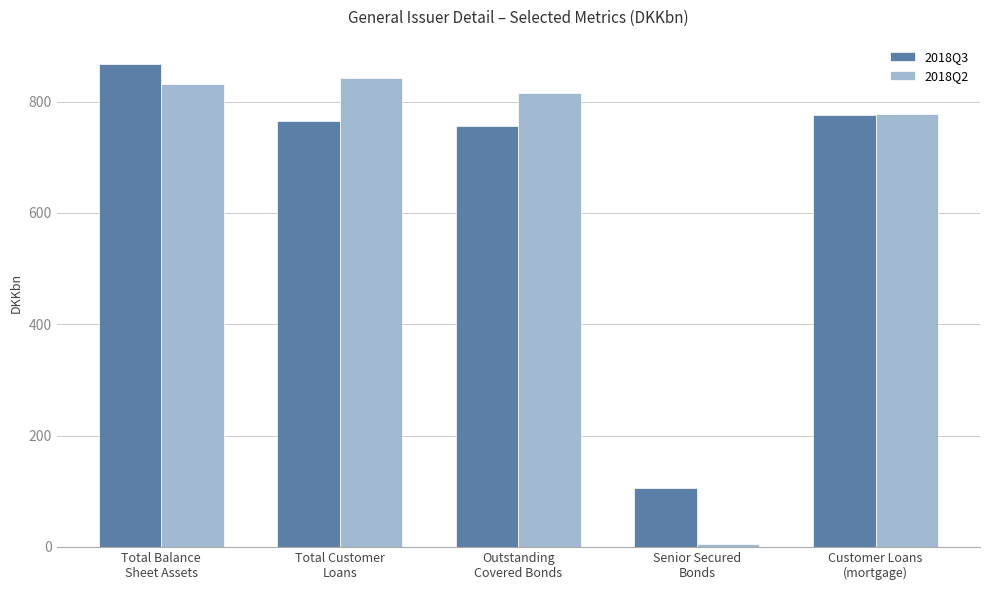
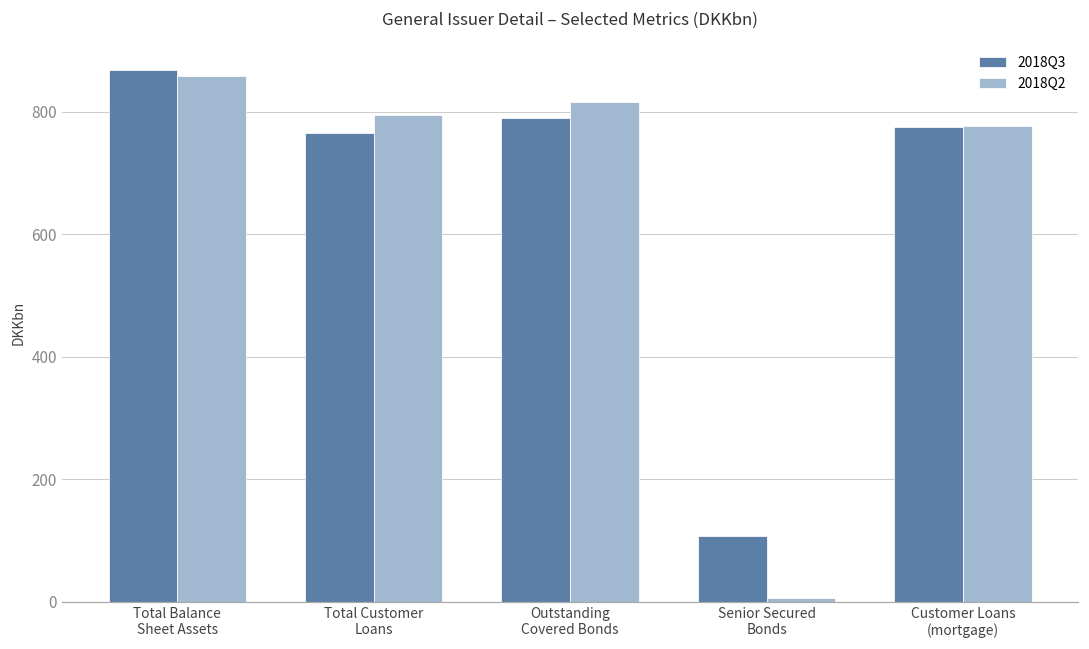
2018Q2, Total Balance Sheet Assets: 830 -> 860
2018Q2, Total Customer Loans: 840 -> 790
2018Q3, Outstanding Covered Bonds: 760 -> 790
